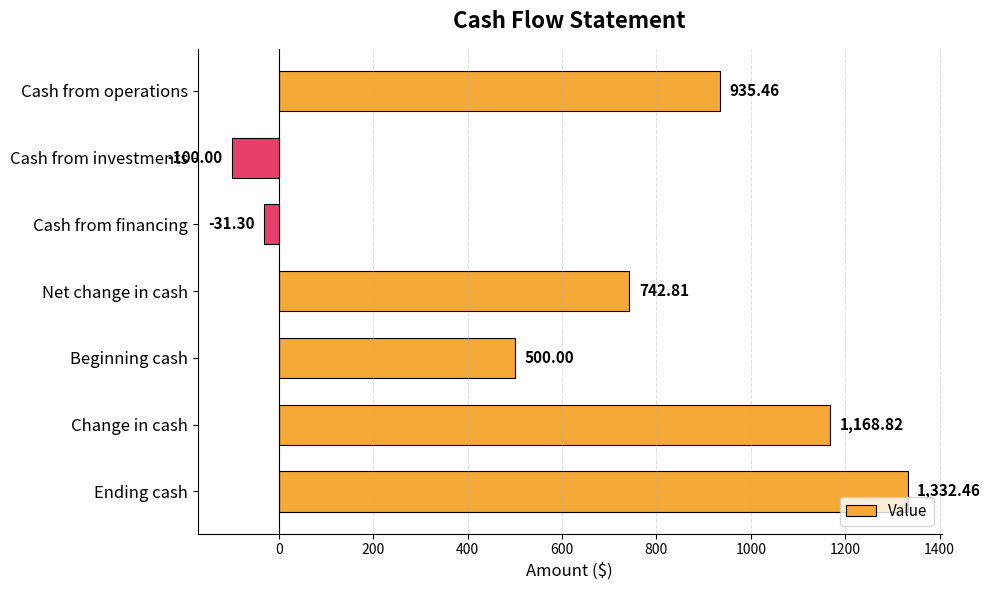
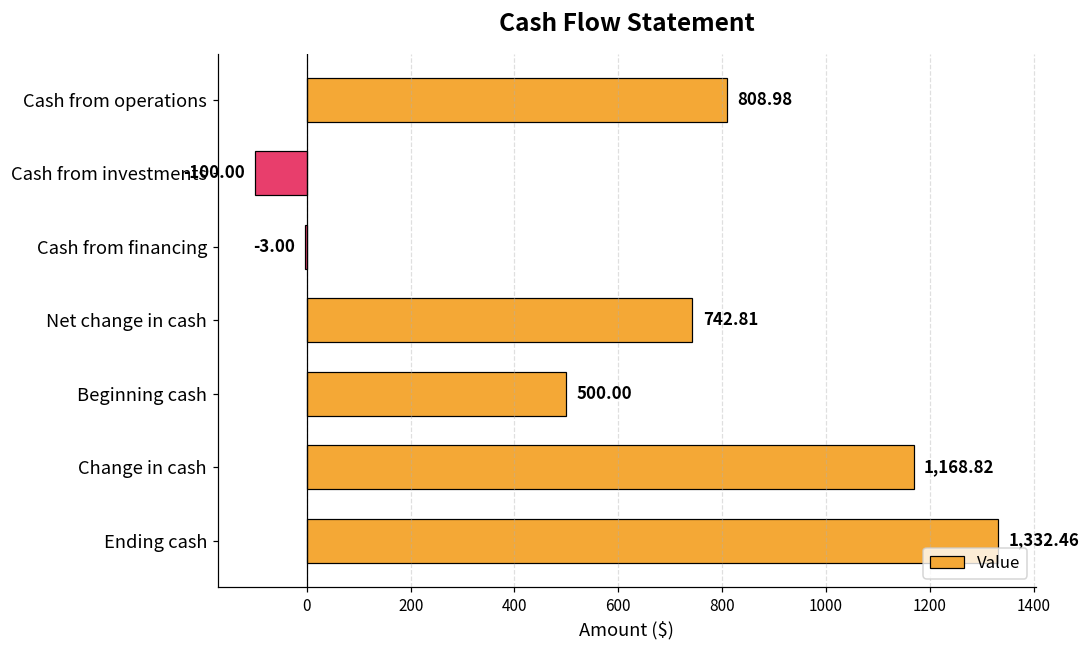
Cash from operations: 935.46 -> 808.98
Cash from financing: -31.30 -> -3.00
